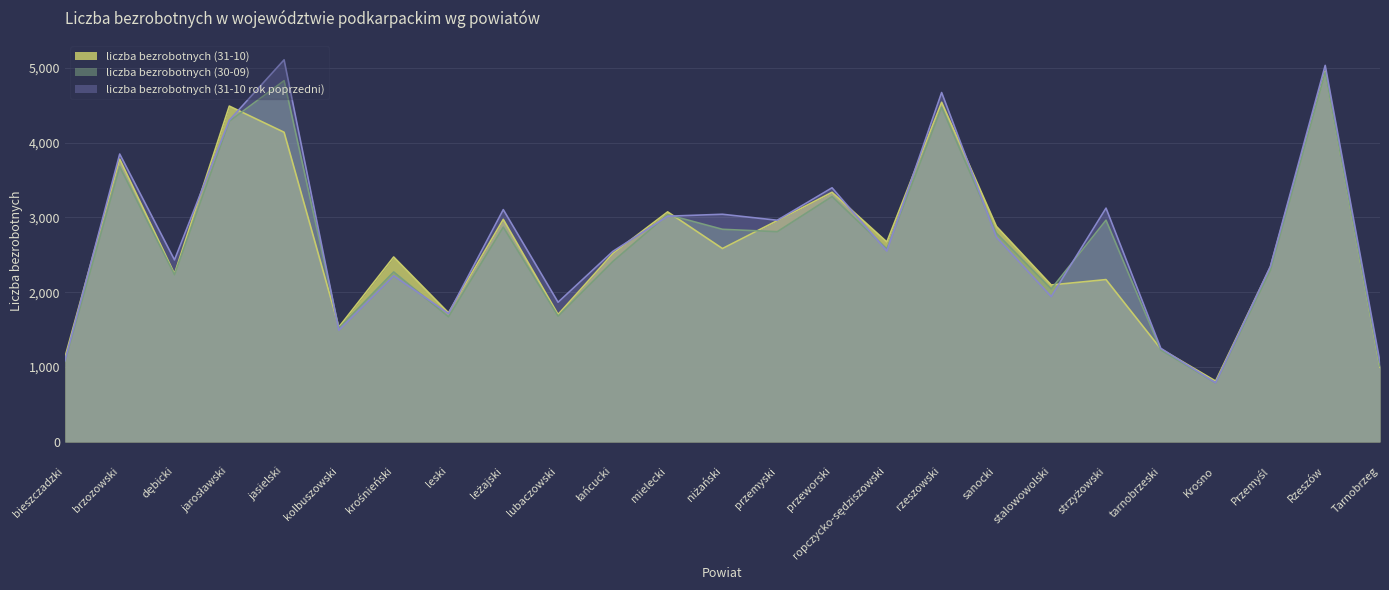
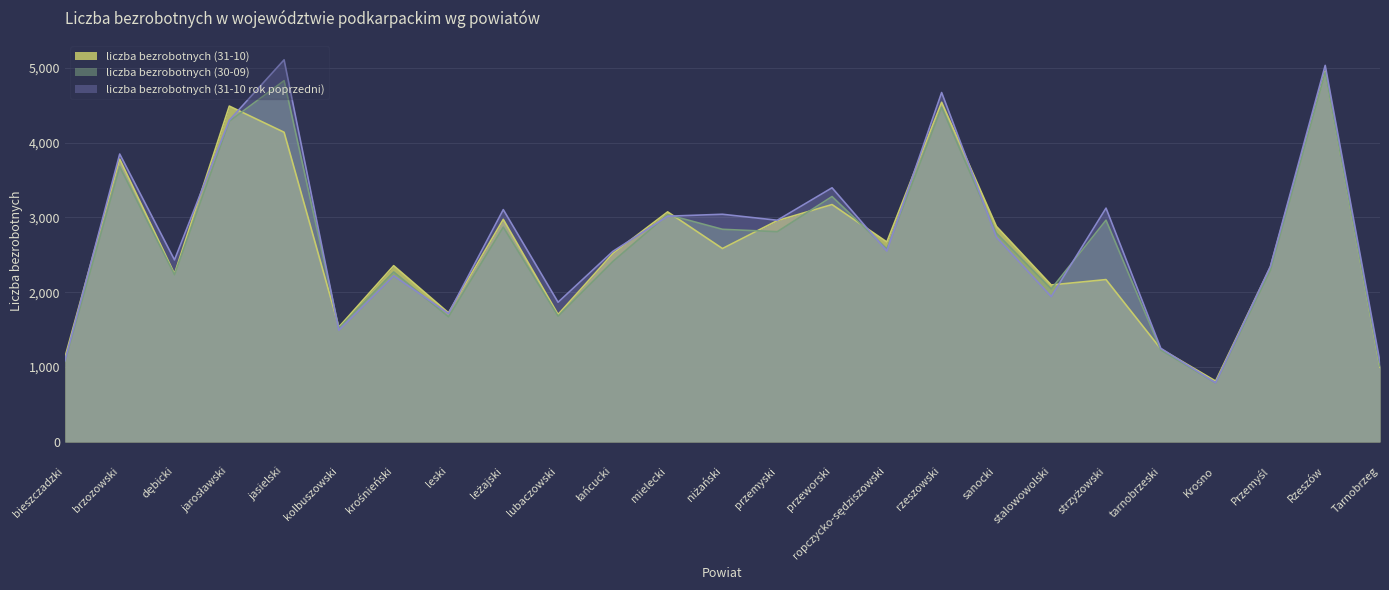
liczba bezrobotnych (31-10), krośnieński: 2,500 -> 2,400
liczba bezrobotnych (31-10), przeworski: 3,300 -> 3,200
